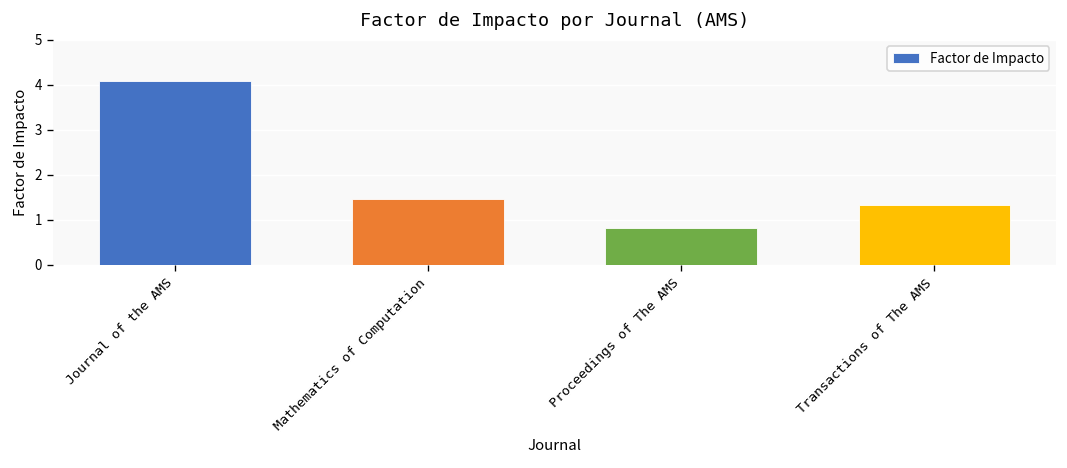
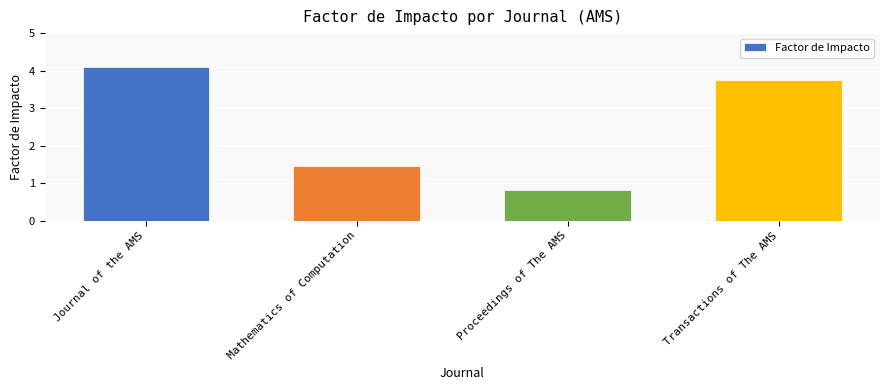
Transactions of The AMS: 1.3 -> 3.8
